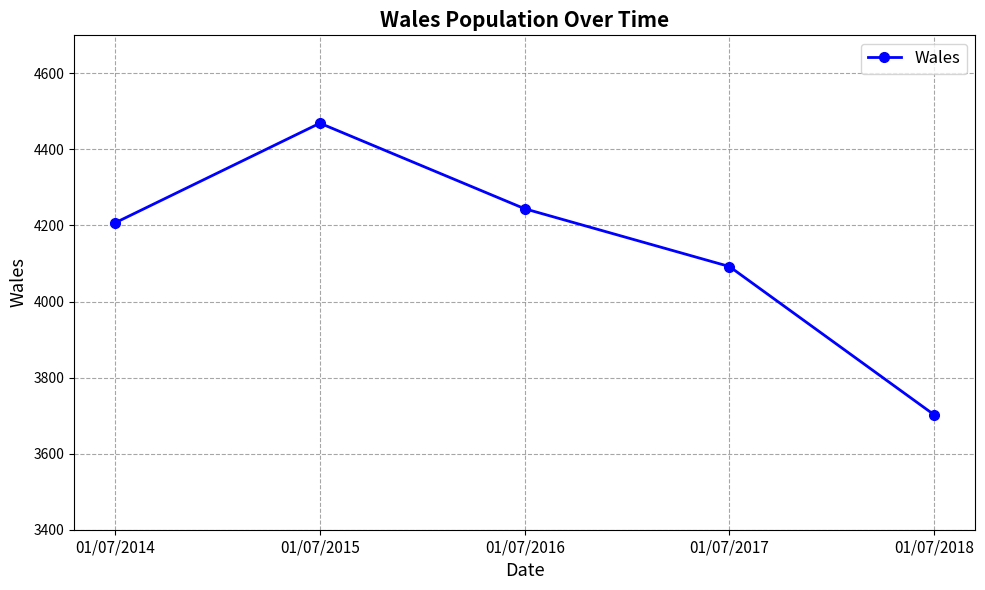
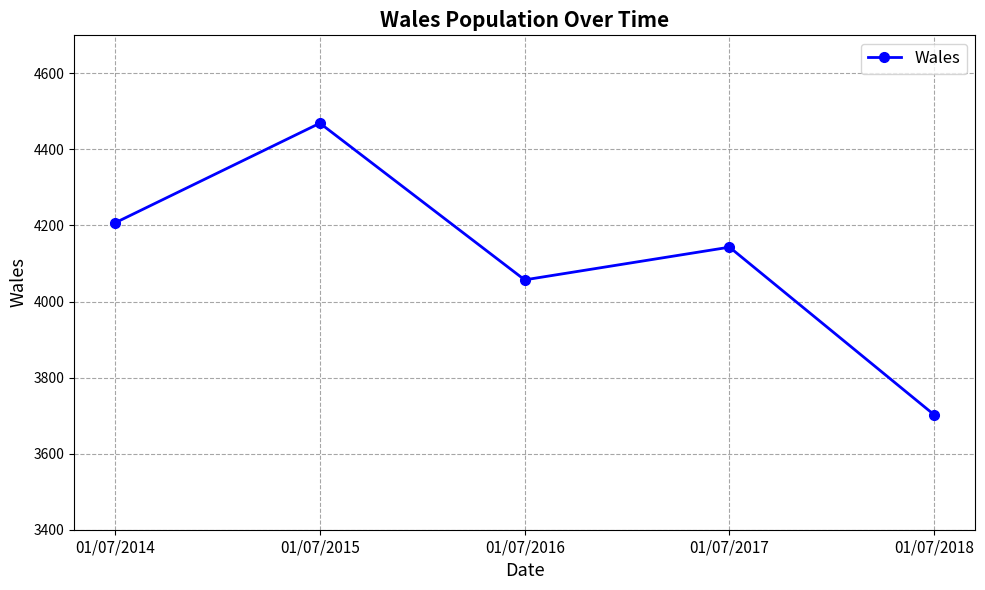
01/07/2016: 4240 -> 4060
01/07/2017: 4090 -> 4140
